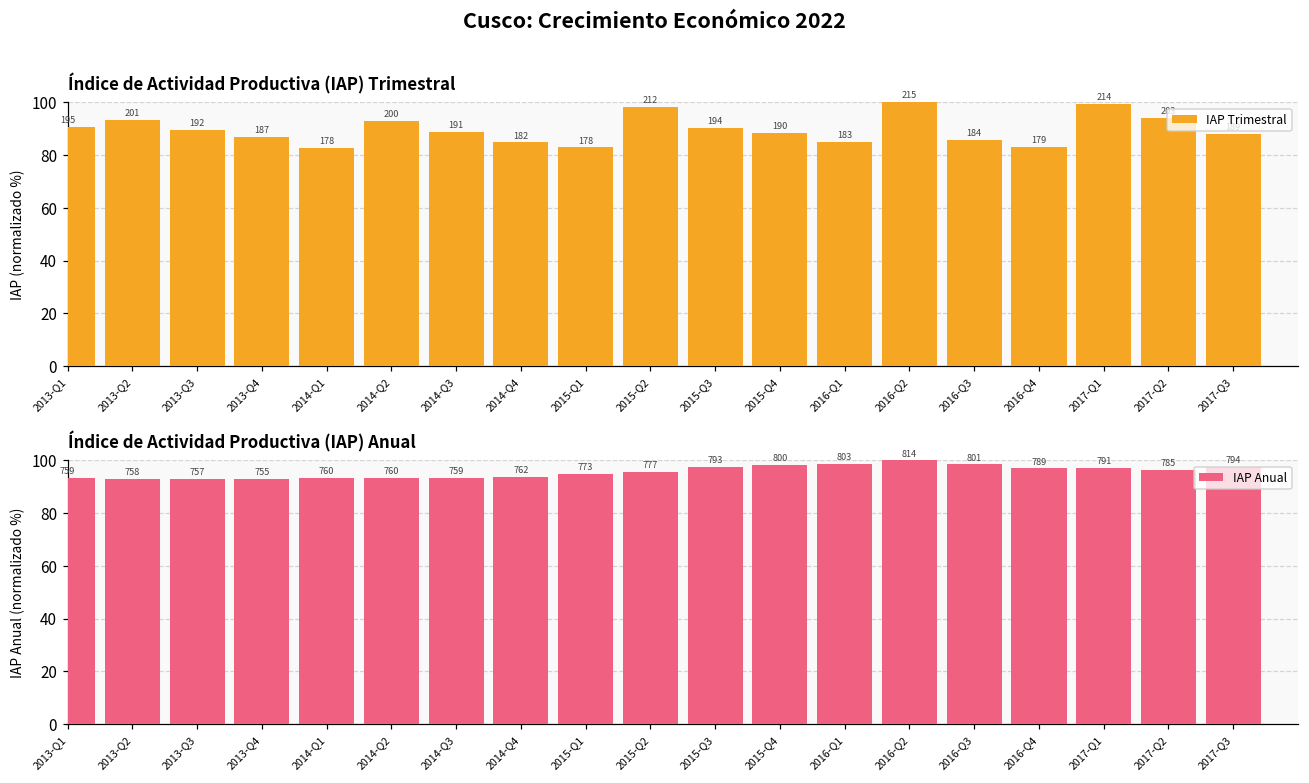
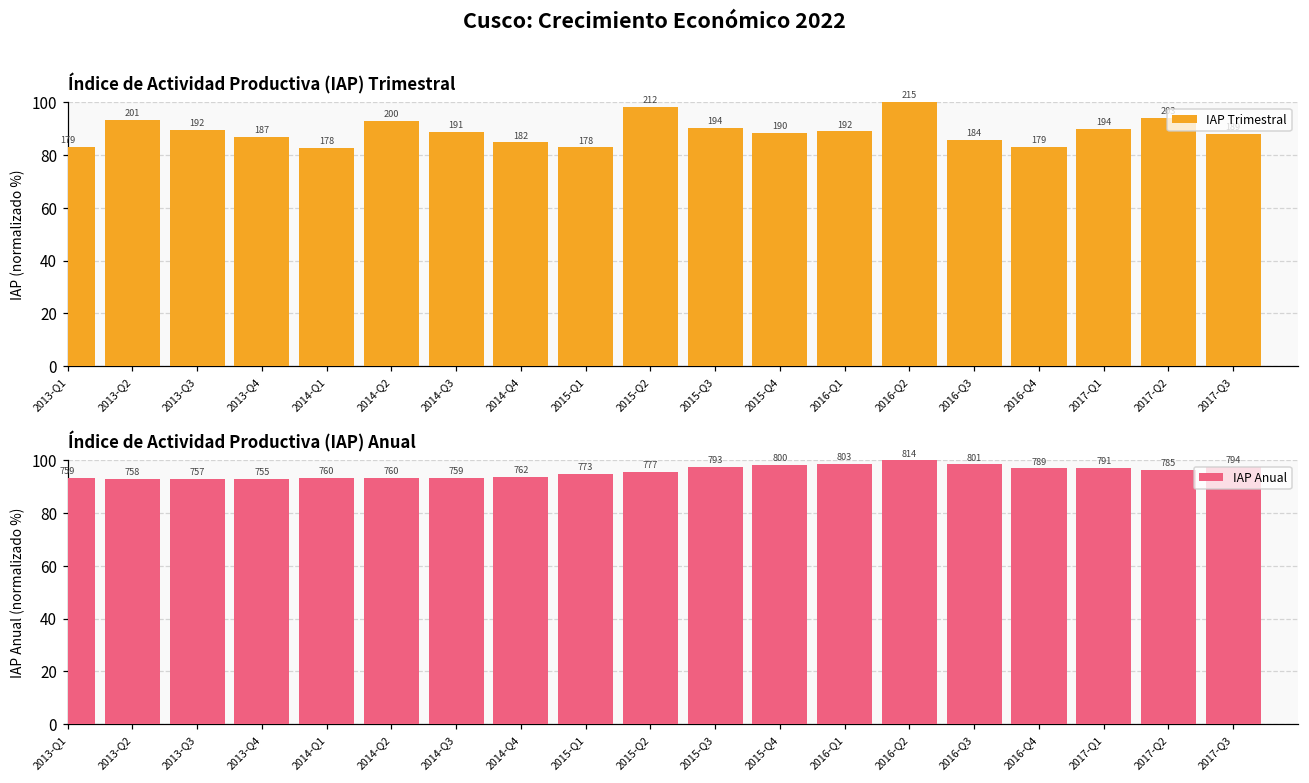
Índice de Actividad Productiva (IAP) Trimestral, IAP Trimestral, 2013-Q1: 195 -> 179
Índice de Actividad Productiva (IAP) Trimestral, IAP Trimestral, 2016-Q1: 183 -> 192
Índice de Actividad Productiva (IAP) Trimestral, IAP Trimestral, 2017-Q1: 214 -> 194
